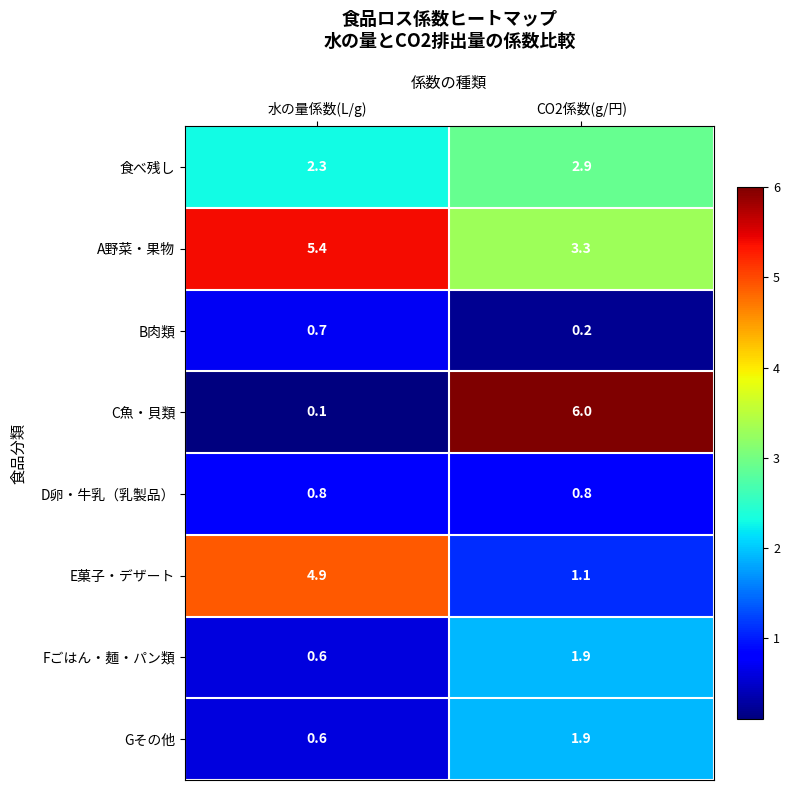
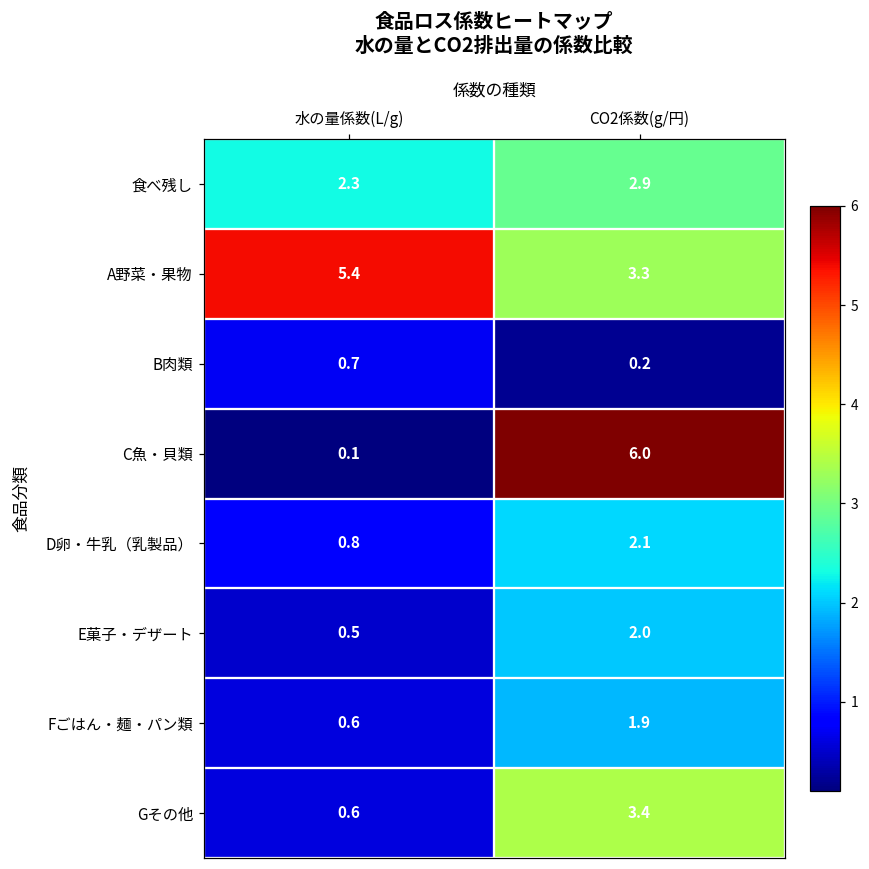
D卵・牛乳（乳製品）, CO2係数(g/円): 0.8 -> 2.1
E菓子・デザート, 水の量係数(L/g): 4.9 -> 0.5
E菓子・デザート, CO2係数(g/円): 1.1 -> 2.0
Gその他, CO2係数(g/円): 1.9 -> 3.4
